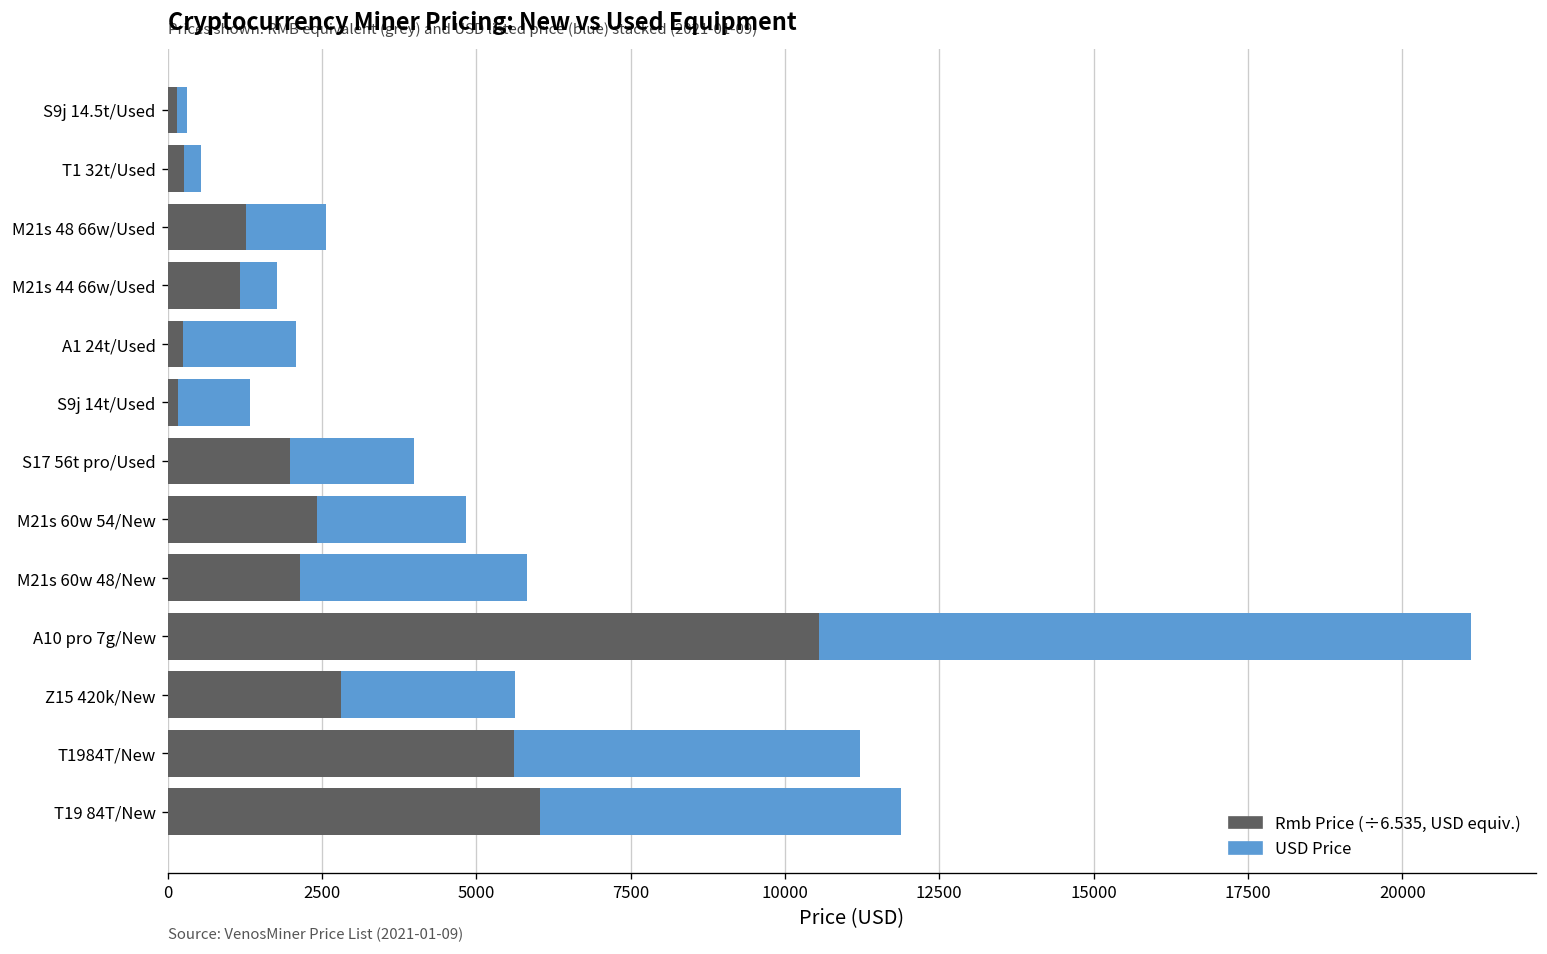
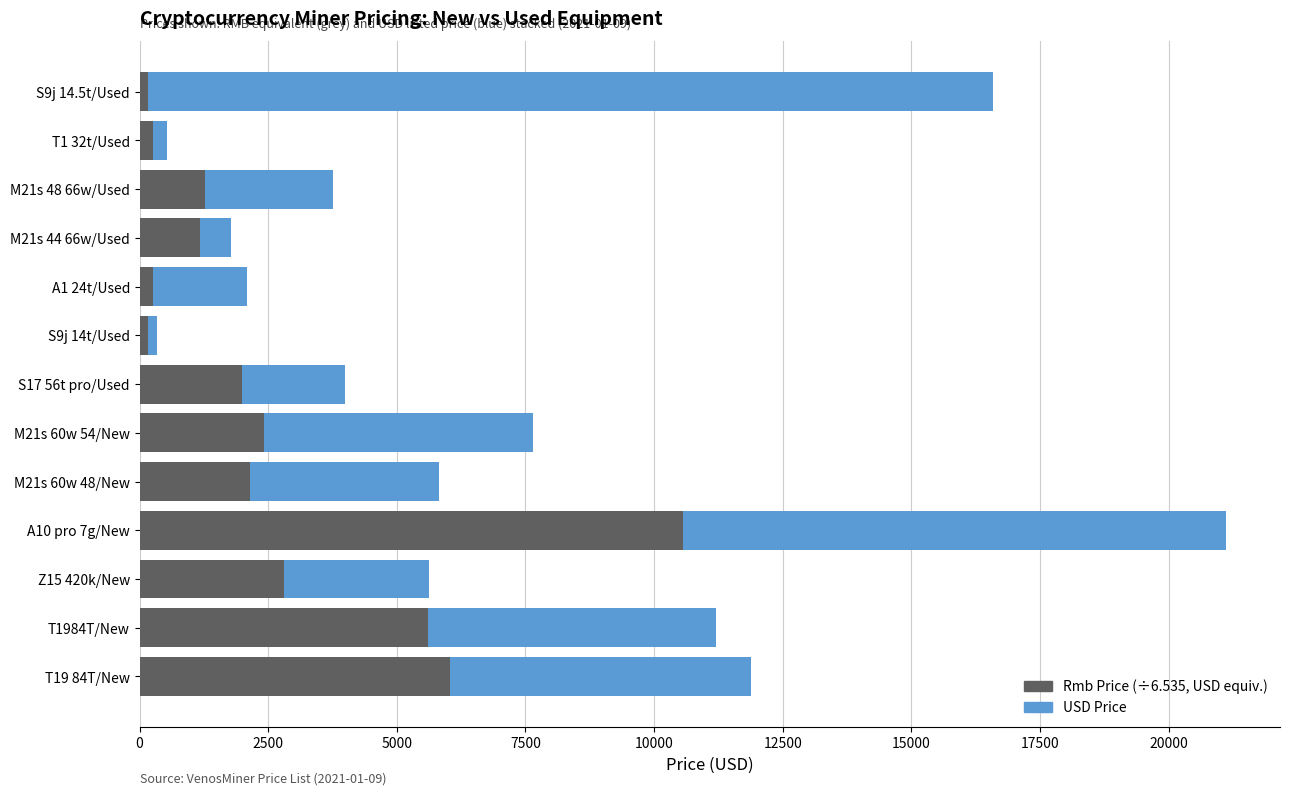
USD Price, S9j 14.5t/Used: 200 -> 16400
USD Price, M21s 48 66w/Used: 1300 -> 2500
USD Price, S9j 14t/Used: 1200 -> 200
USD Price, M21s 60w 54/New: 2400 -> 5200
